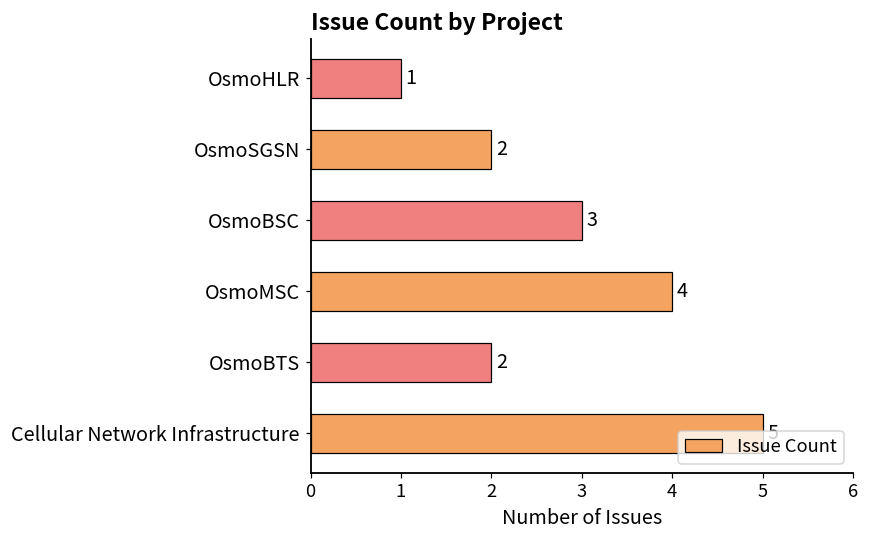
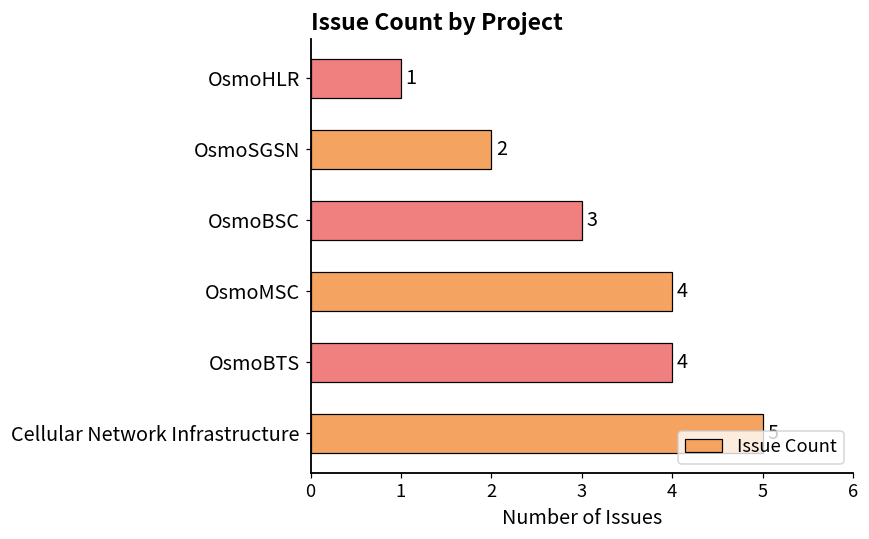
OsmoBTS: 2 -> 4
